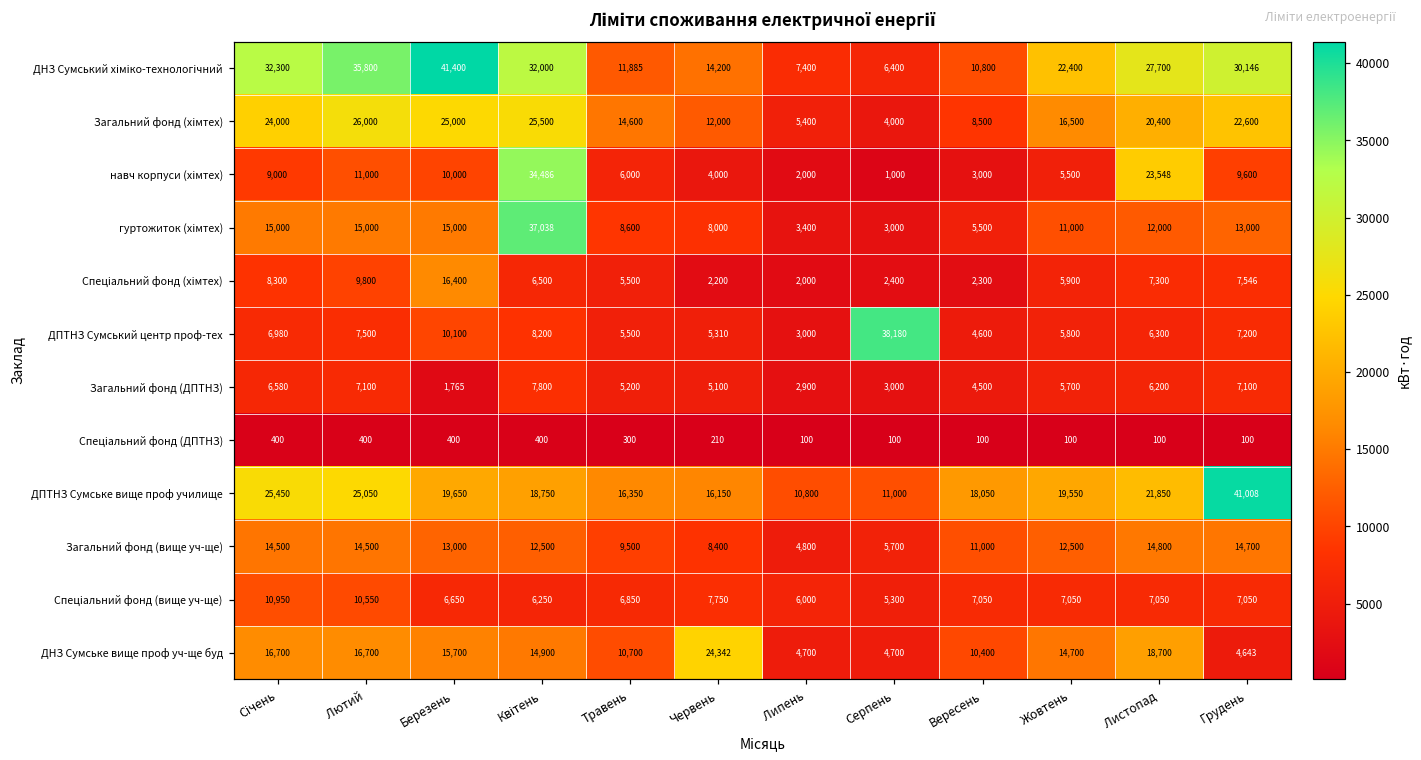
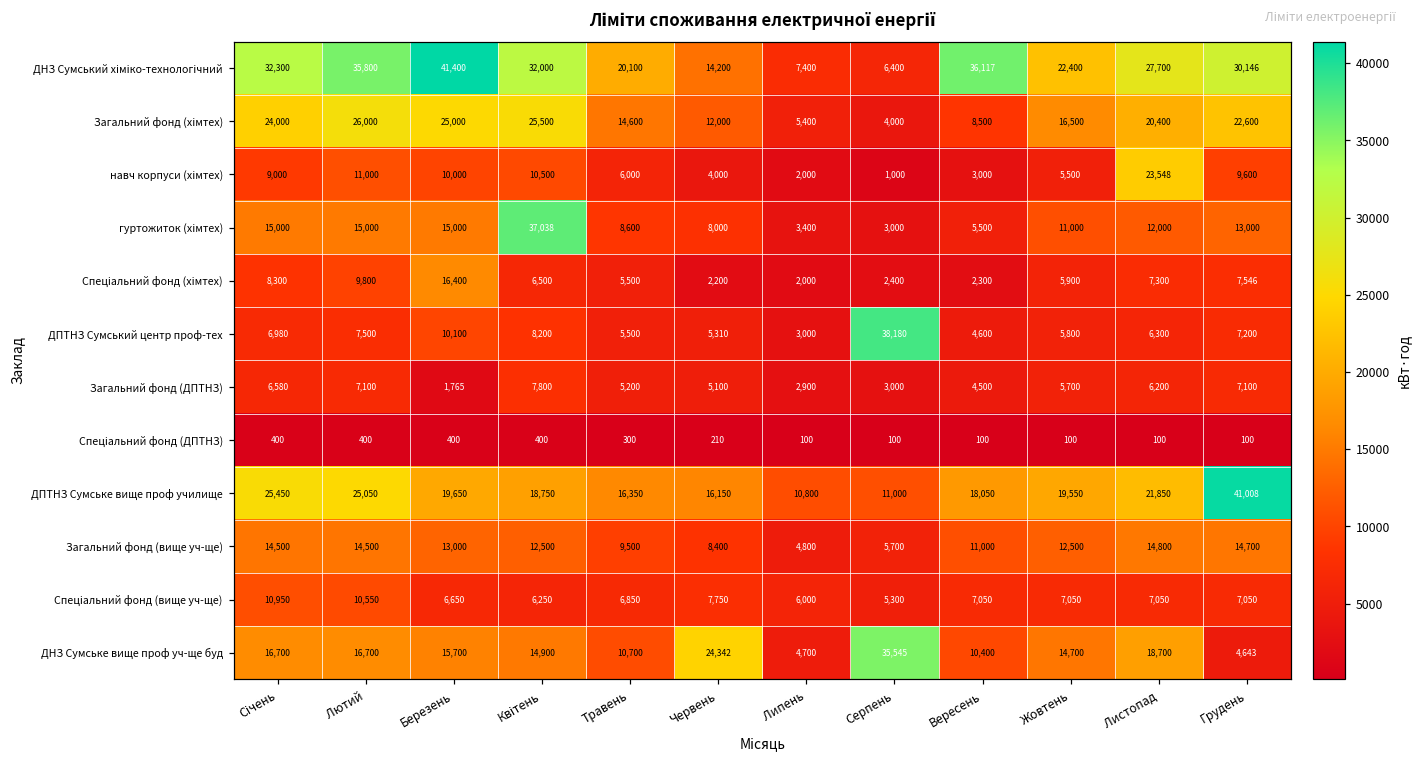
ДНЗ Сумський хіміко-технологічний, Травень: 11,885 -> 20,100
ДНЗ Сумський хіміко-технологічний, Вересень: 10,800 -> 36,117
навч корпуси (хімтех), Квітень: 34,486 -> 10,500
ДНЗ Сумське вище проф уч-ще буд, Серпень: 4,700 -> 35,545
